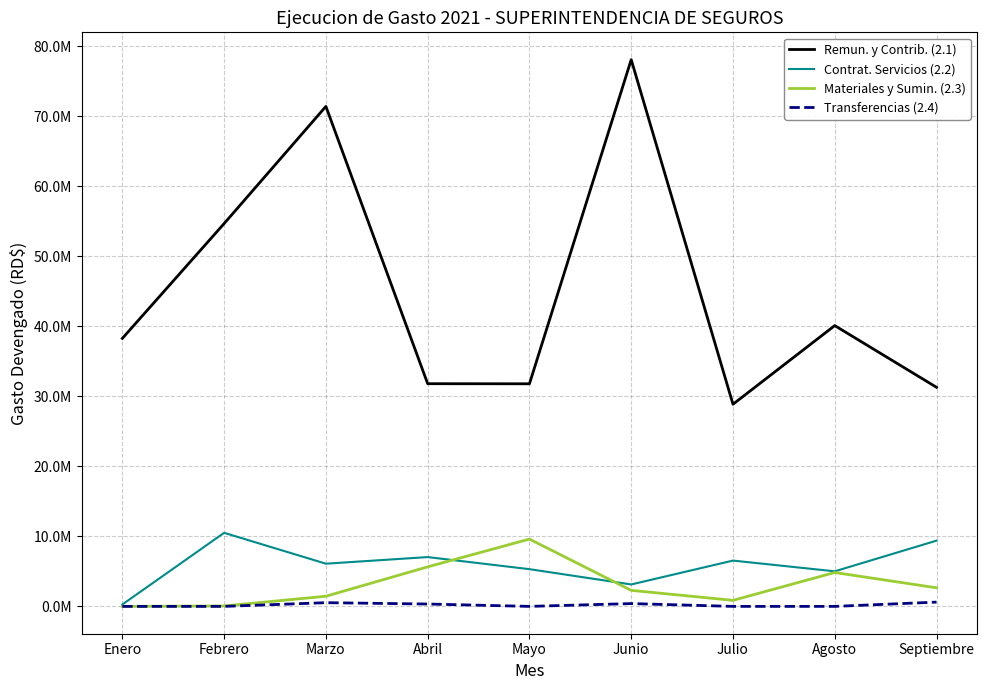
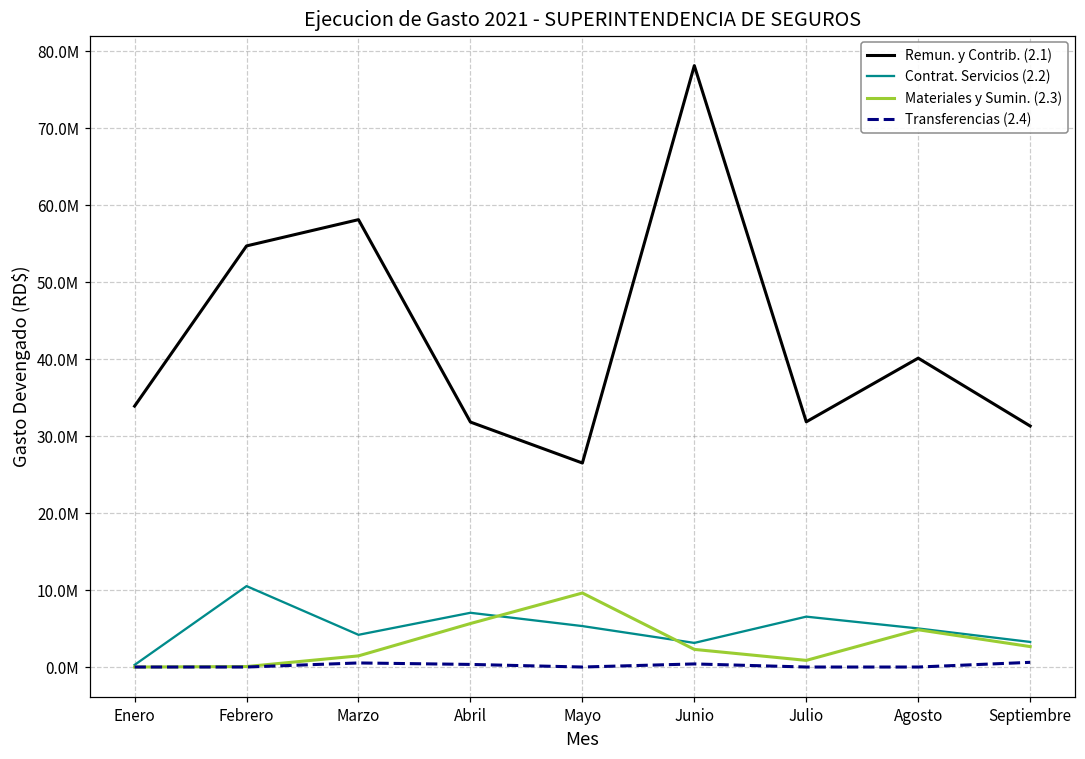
Remun. y Contrib. (2.1), Enero: 38000000 -> 34000000
Remun. y Contrib. (2.1), Marzo: 71000000 -> 58000000
Contrat. Servicios (2.2), Marzo: 6000000 -> 4000000
Remun. y Contrib. (2.1), Mayo: 32000000 -> 26000000
Remun. y Contrib. (2.1), Julio: 29000000 -> 32000000
Contrat. Servicios (2.2), Septiembre: 9000000 -> 3000000
